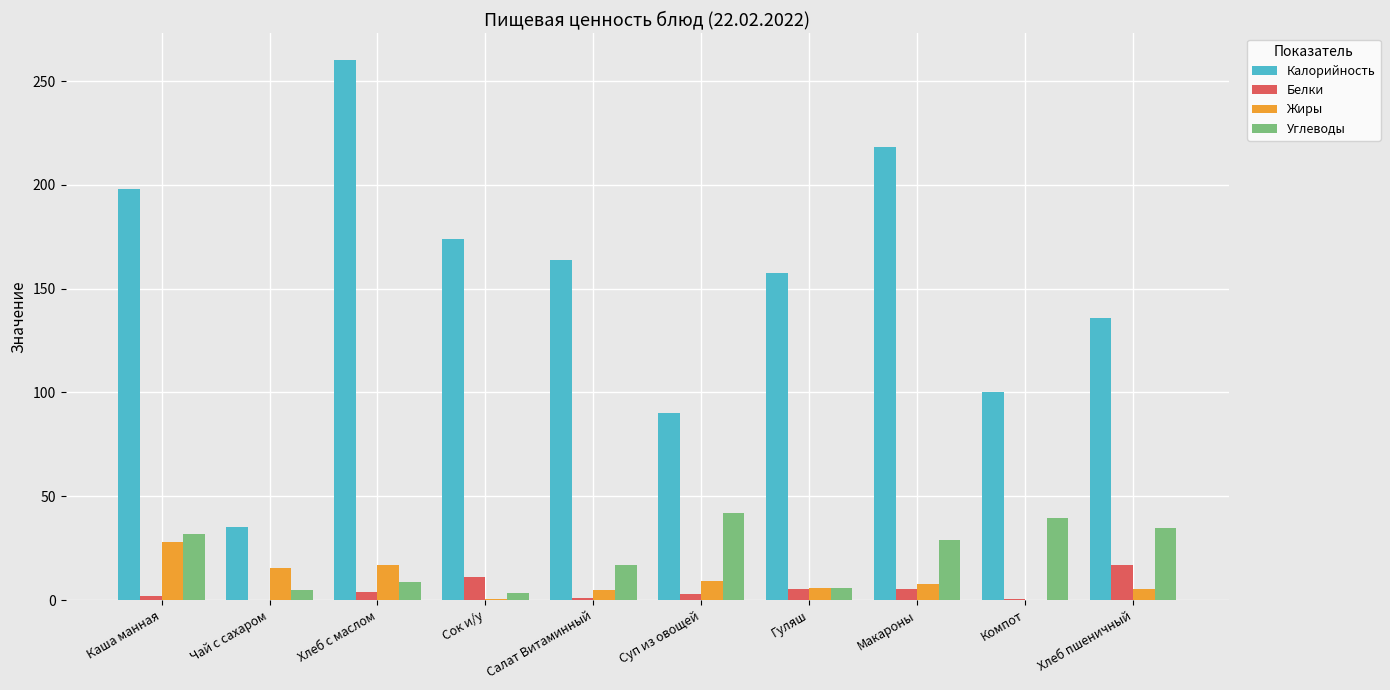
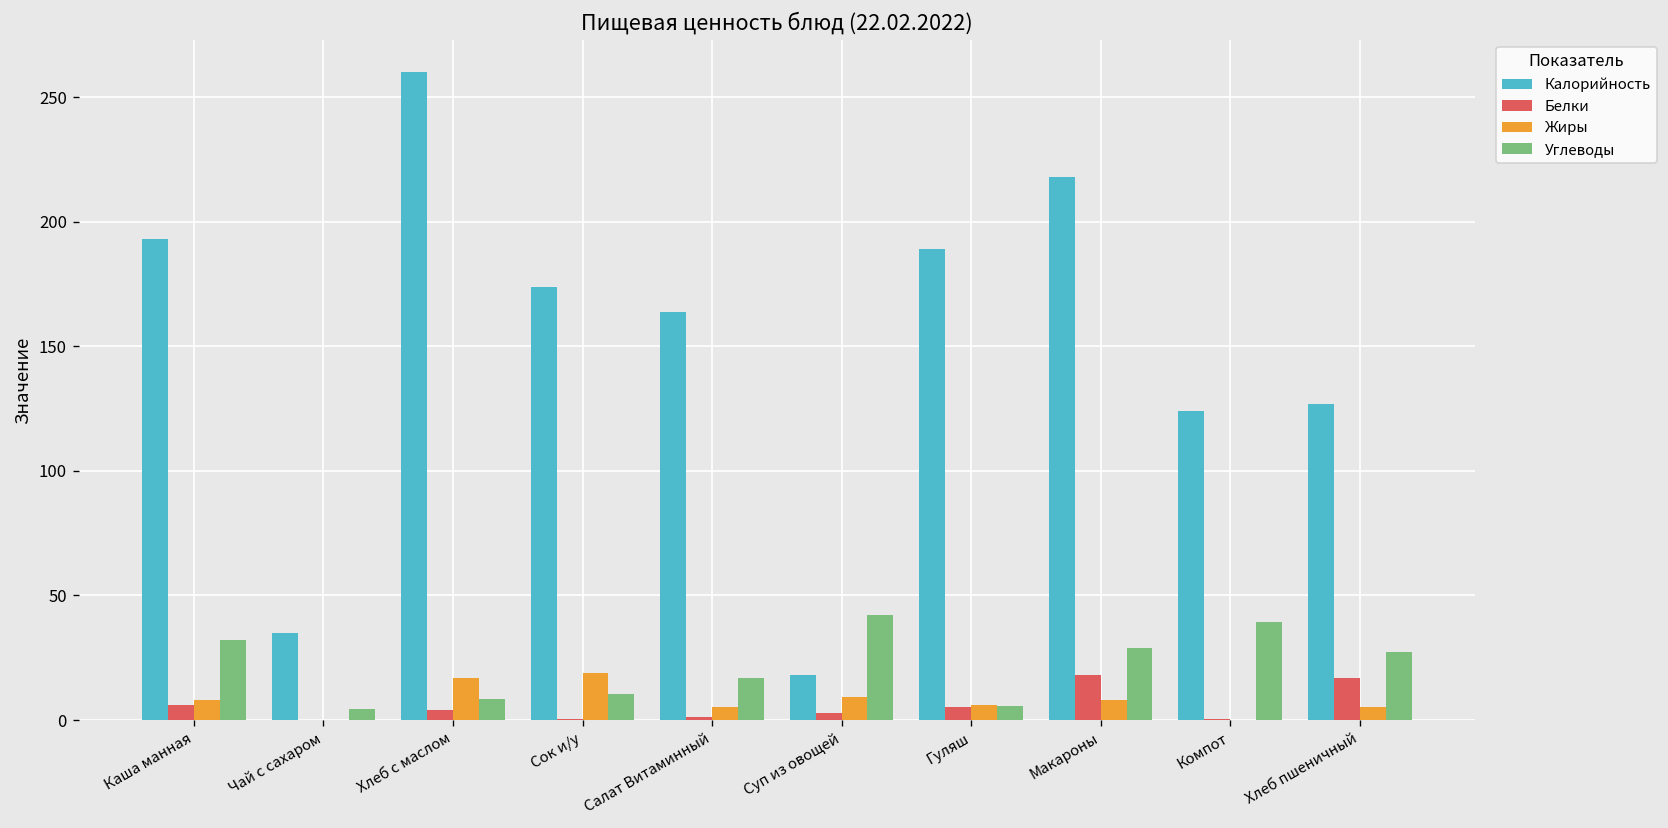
Калорийность, Каша манная: 198 -> 193
Белки, Каша манная: 2 -> 6
Жиры, Каша манная: 28 -> 8
Жиры, Чай с сахаром: 16 -> 0
Белки, Сок и/у: 11 -> 0
Жиры, Сок и/у: 0 -> 19
Углеводы, Сок и/у: 3 -> 10
Калорийность, Суп из овощей: 90 -> 18
Калорийность, Гуляш: 158 -> 189
Белки, Макароны: 5 -> 18
Калорийность, Компот: 100 -> 124
Калорийность, Хлеб пшеничный: 136 -> 127
Углеводы, Хлеб пшеничный: 35 -> 27
